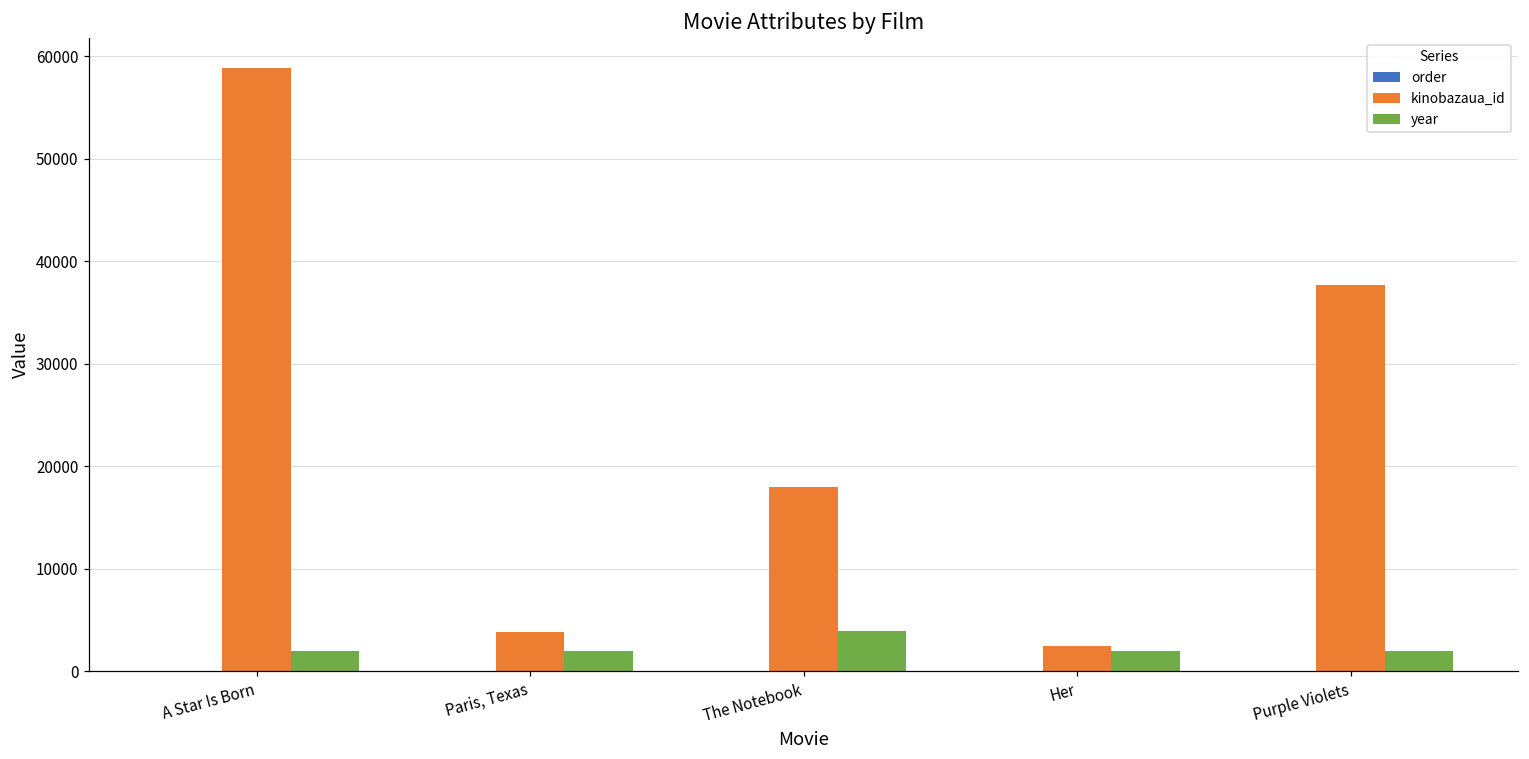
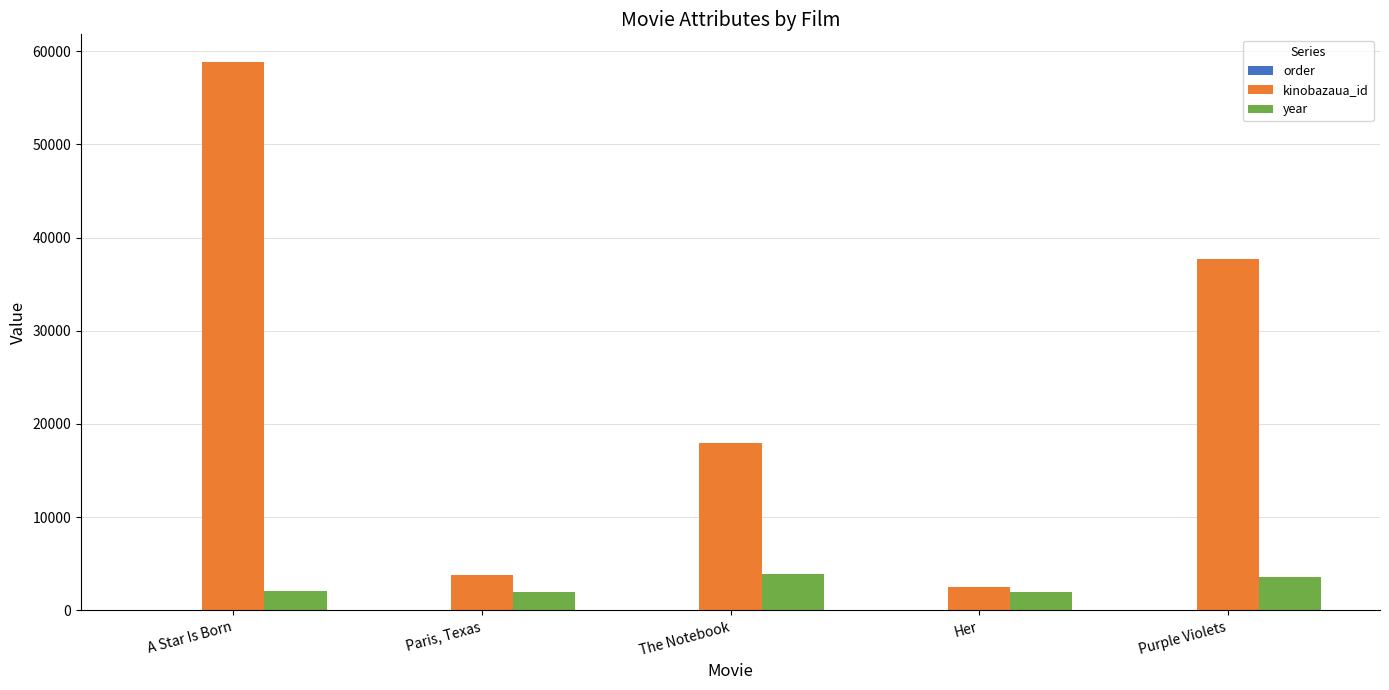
year, Purple Violets: 2000 -> 4000
